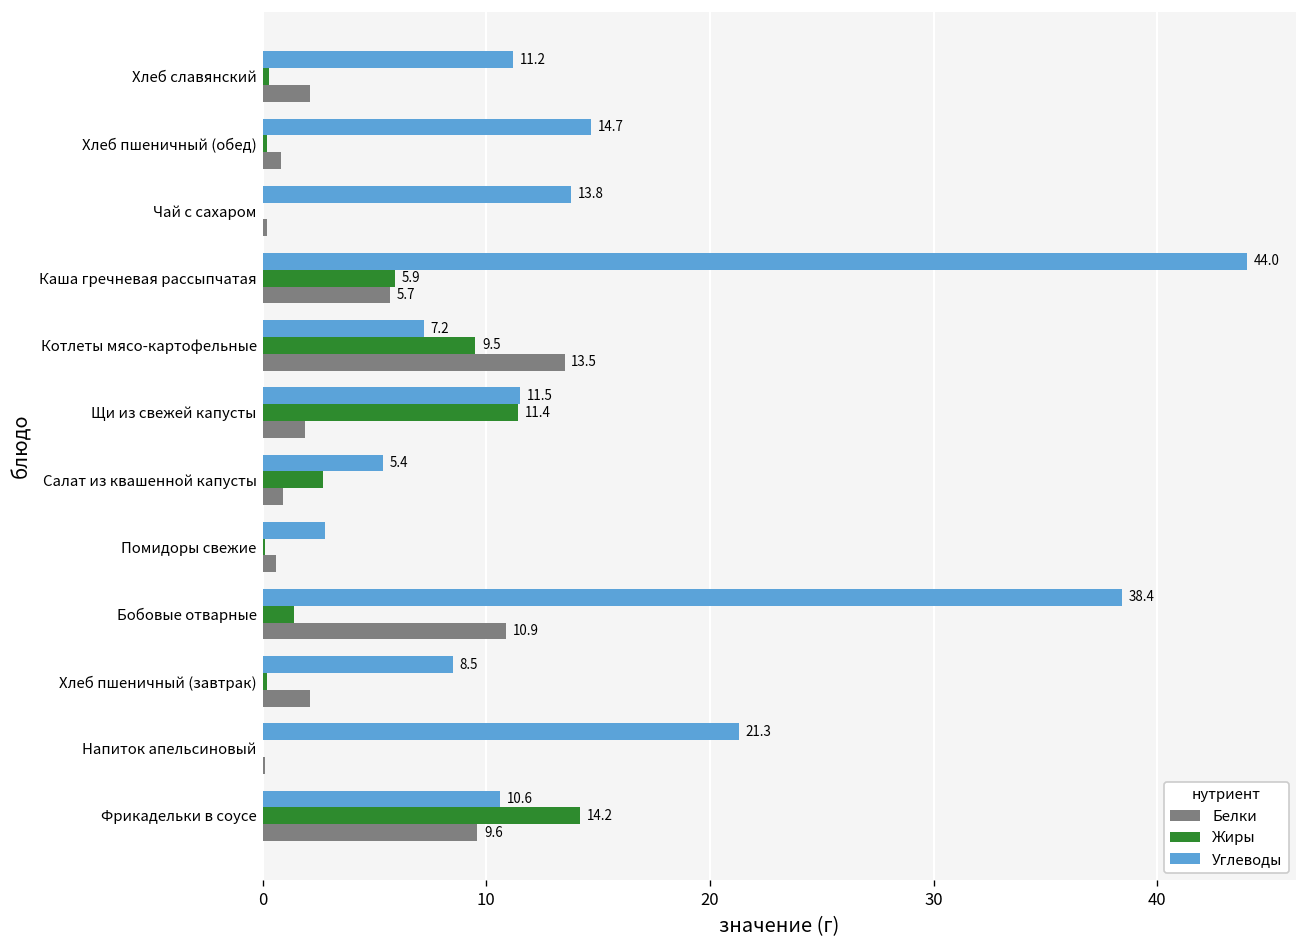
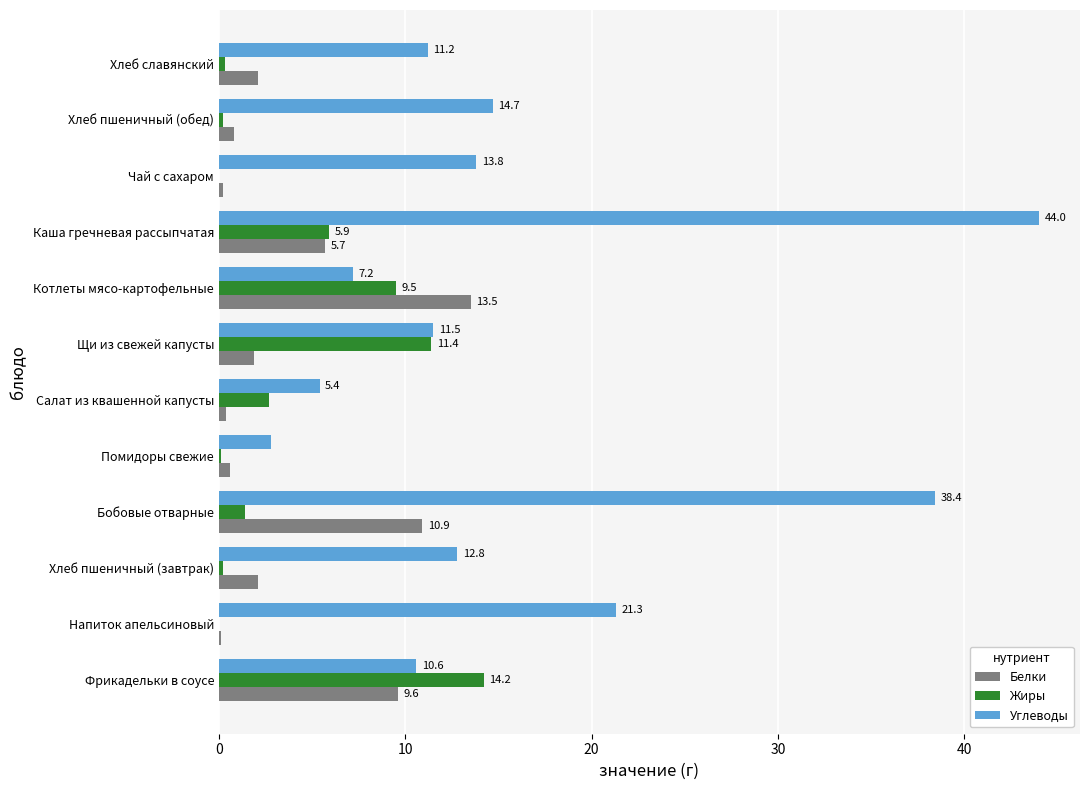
Белки, Салат из квашенной капусты: 0.9 -> 0.4
Углеводы, Хлеб пшеничный (завтрак): 8.5 -> 12.8
